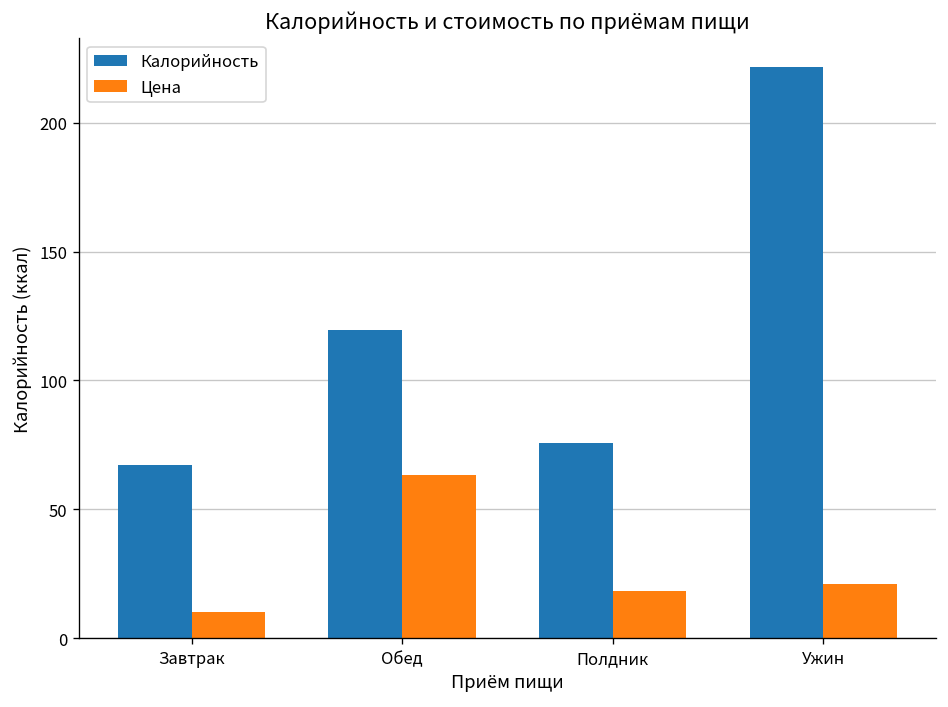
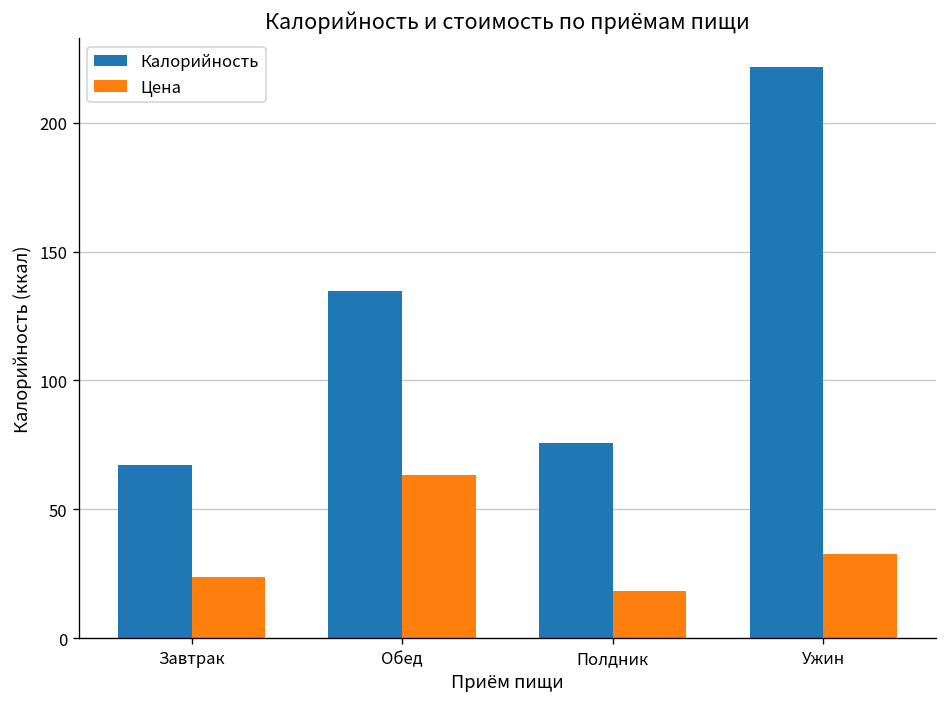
Цена, Завтрак: 10 -> 24
Калорийность, Обед: 120 -> 135
Цена, Ужин: 21 -> 33
